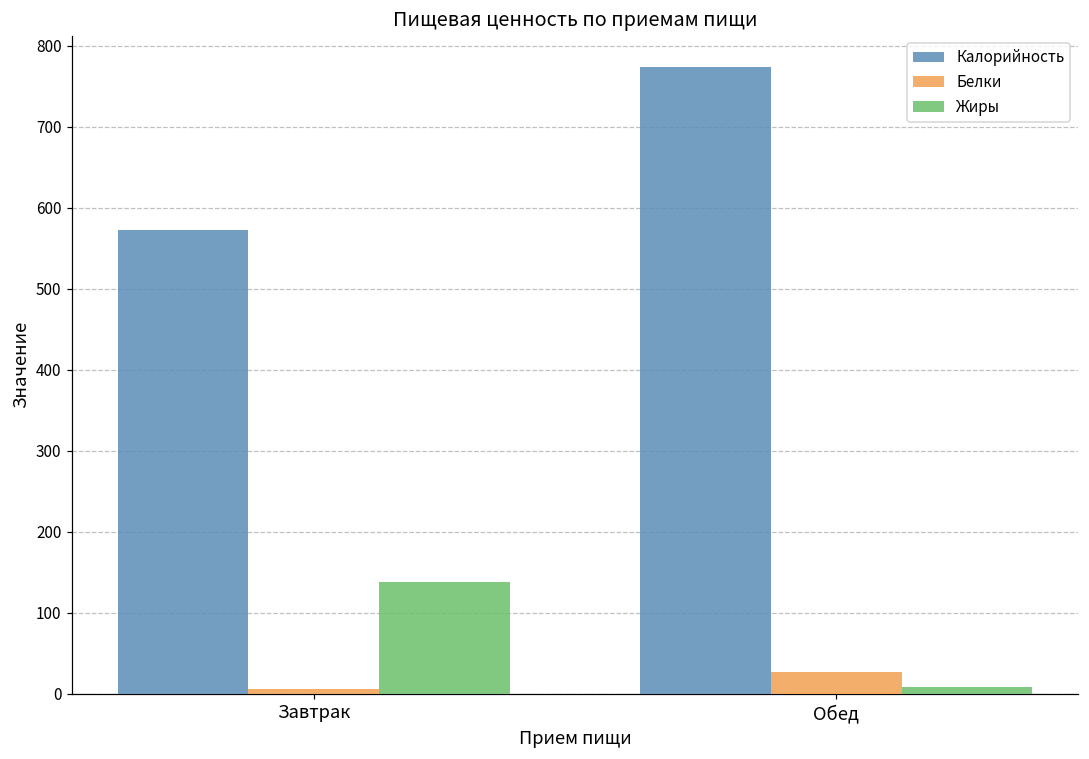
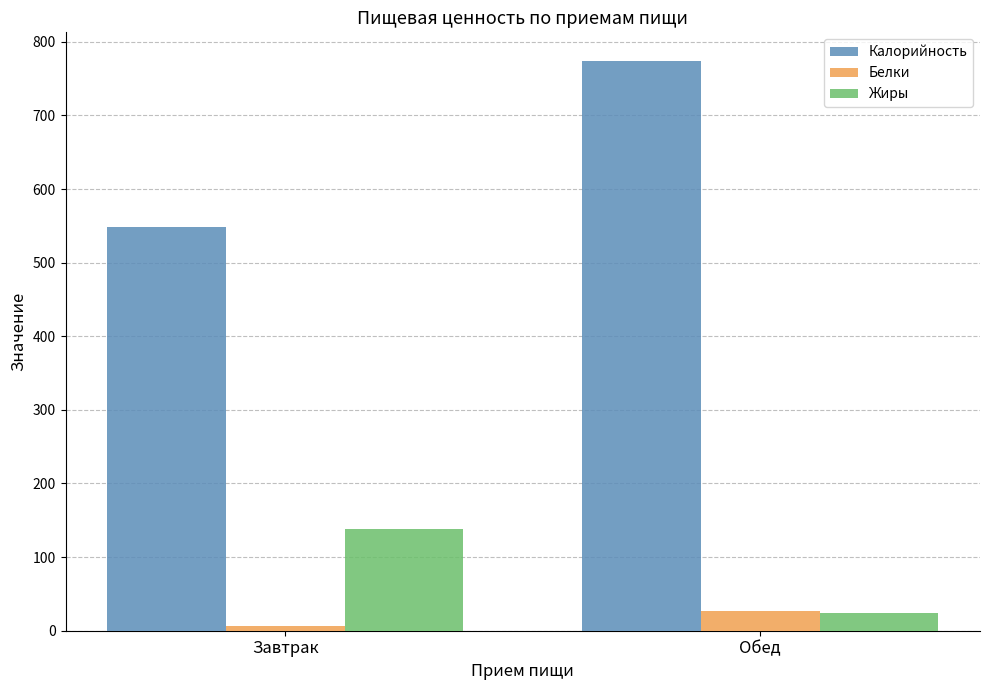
Калорийность, Завтрак: 570 -> 550
Жиры, Обед: 10 -> 20
